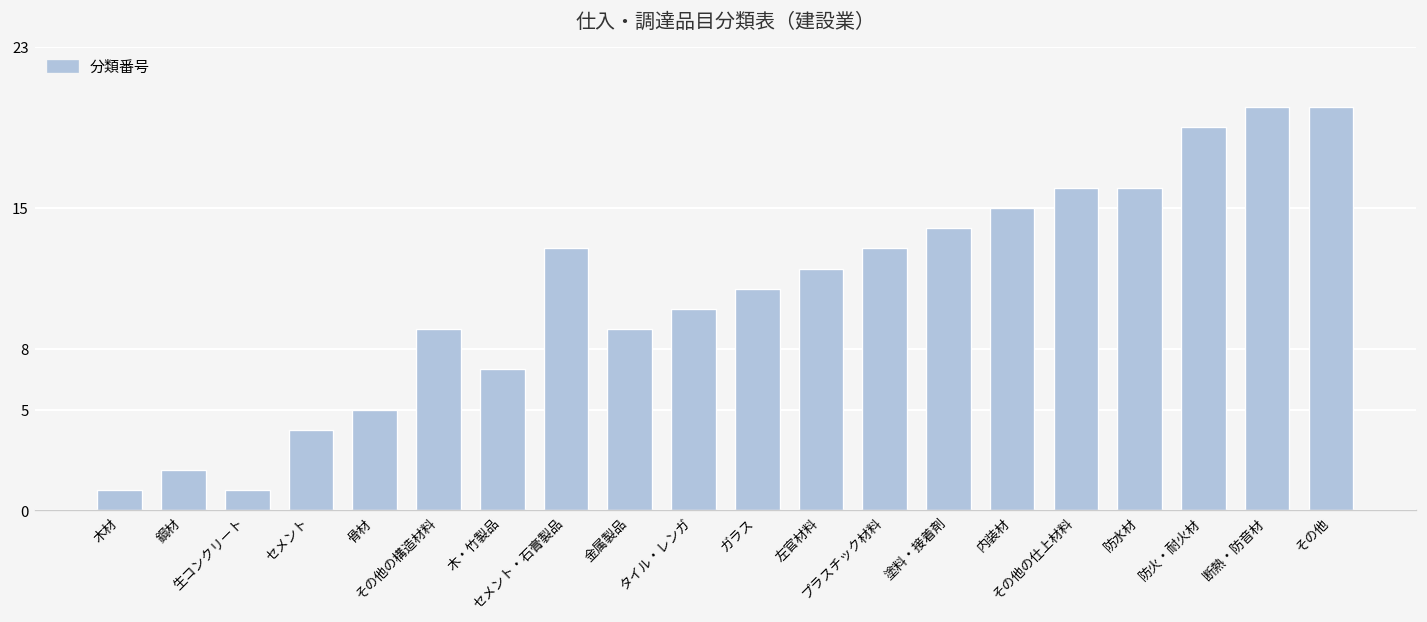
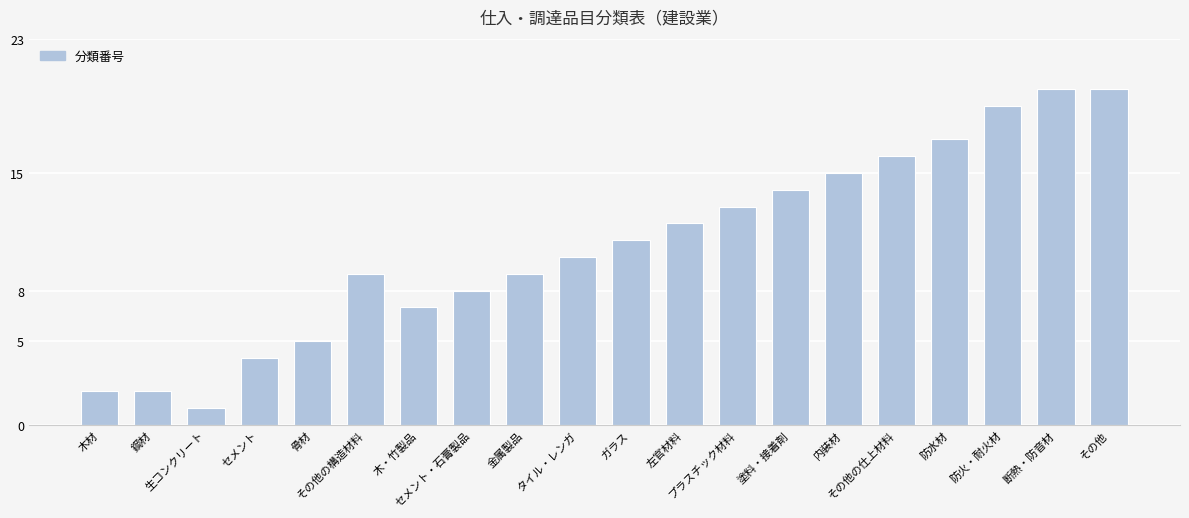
木材: 1 -> 2
セメント・石膏製品: 13 -> 8
防水材: 16 -> 17
